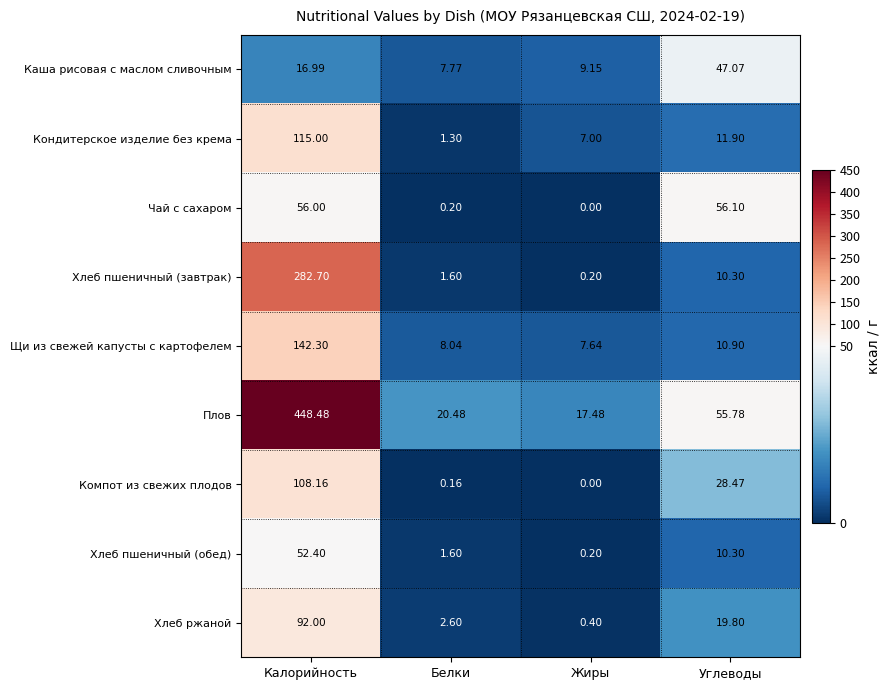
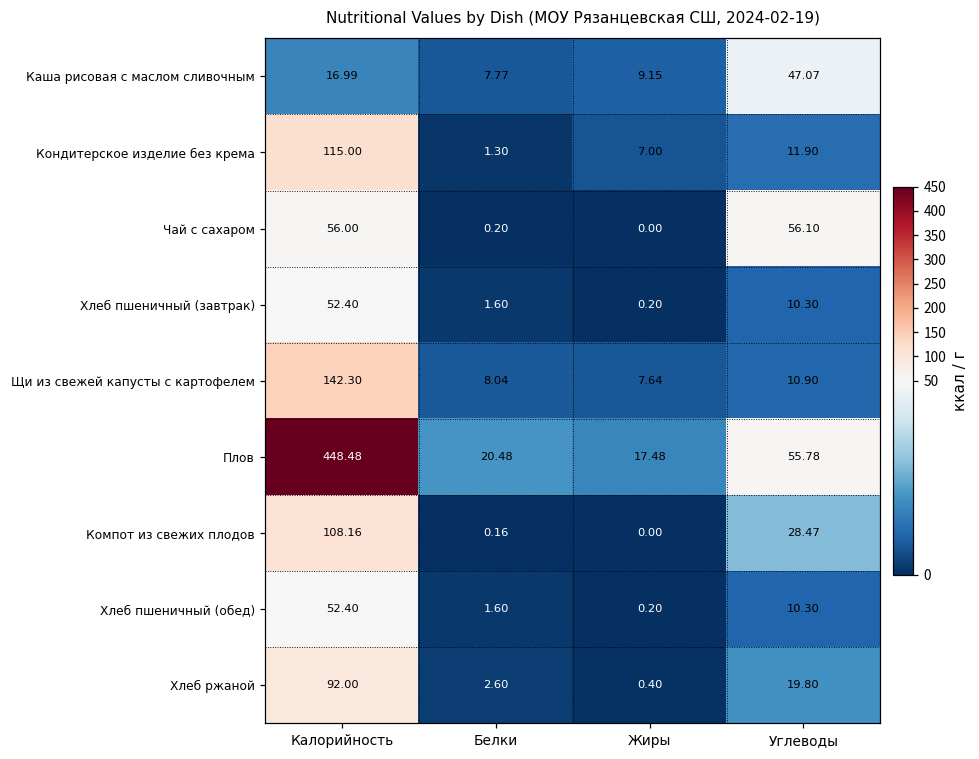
Хлеб пшеничный (завтрак), Калорийность: 282.70 -> 52.40
